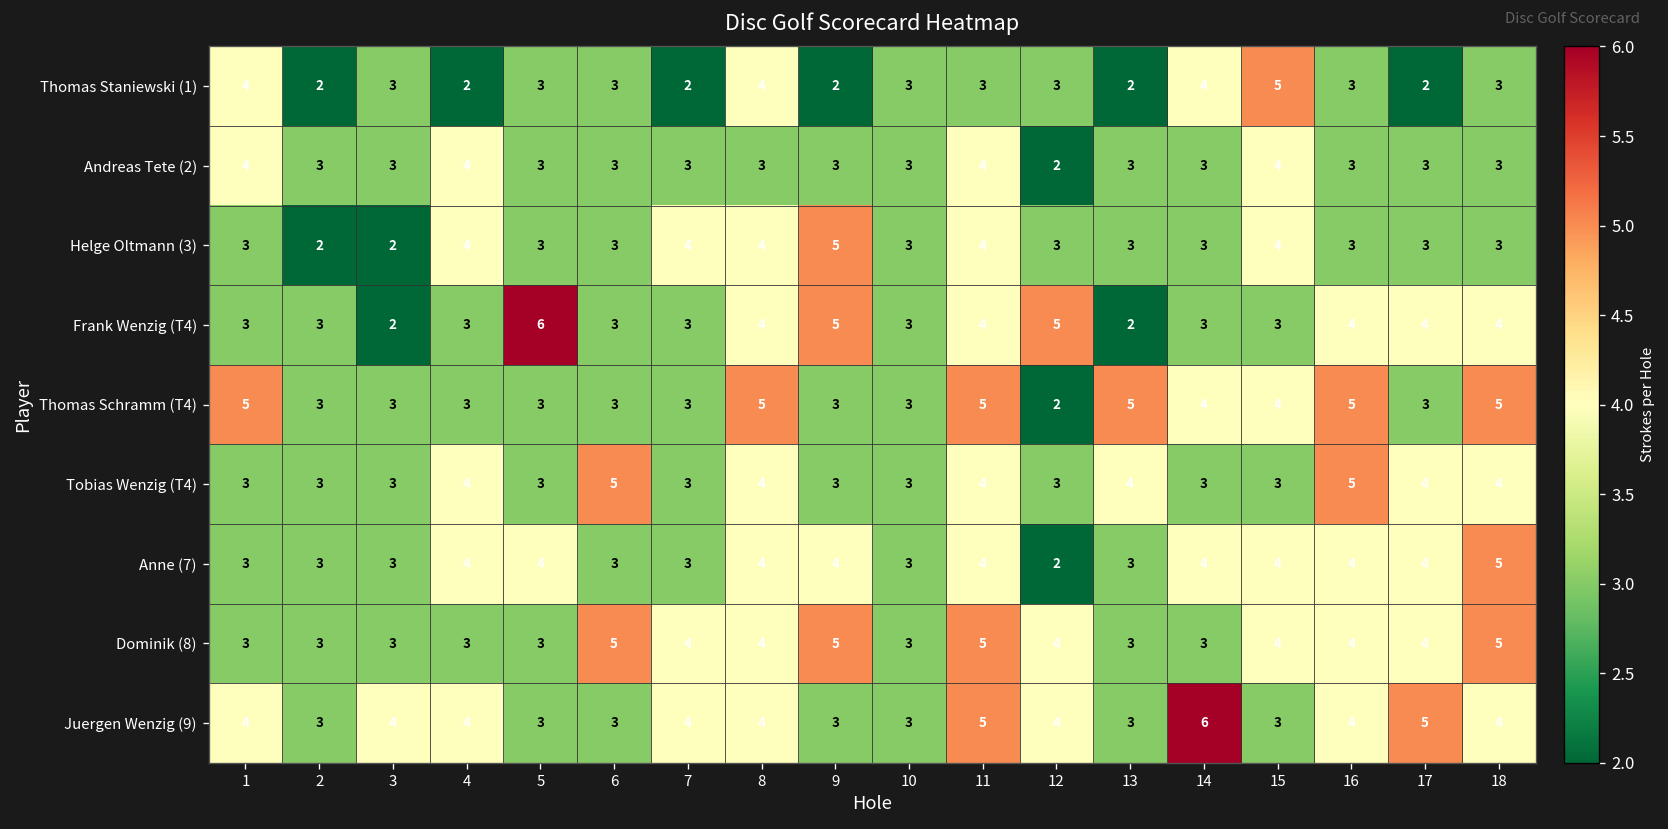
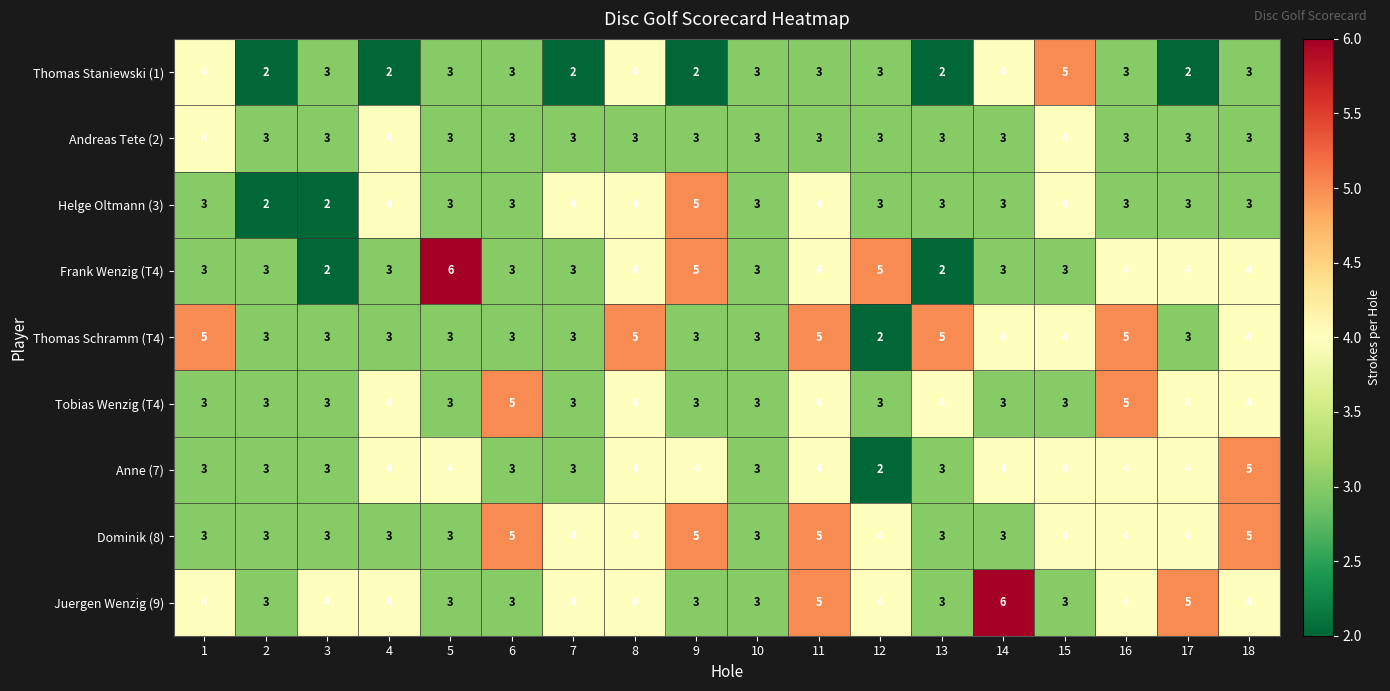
Andreas Tete (2), 11: 4 -> 3
Andreas Tete (2), 12: 2 -> 3
Thomas Schramm (T4), 18: 5 -> 4
